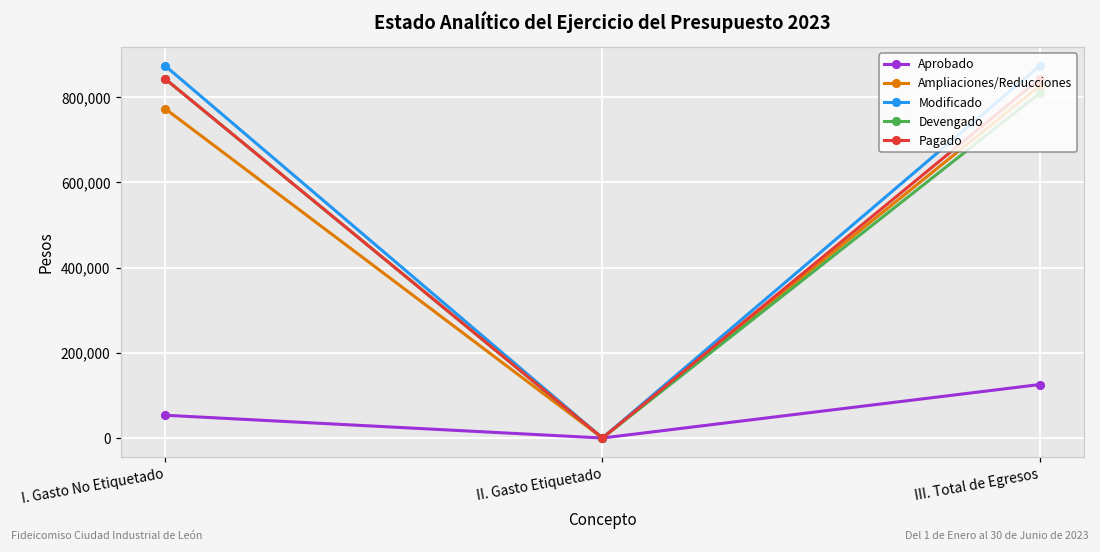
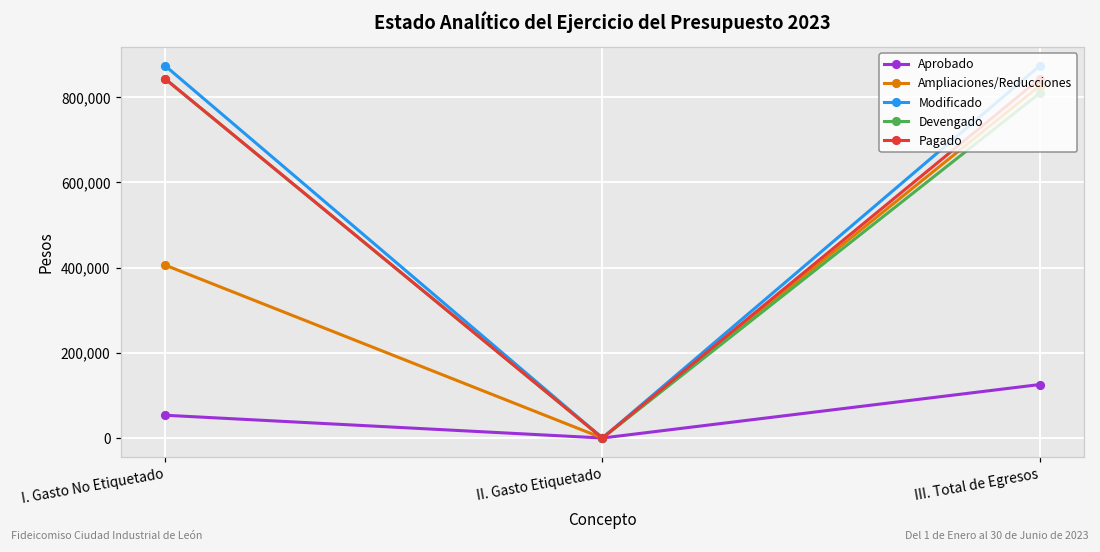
Ampliaciones/Reducciones, I. Gasto No Etiquetado: 770,000 -> 410,000
